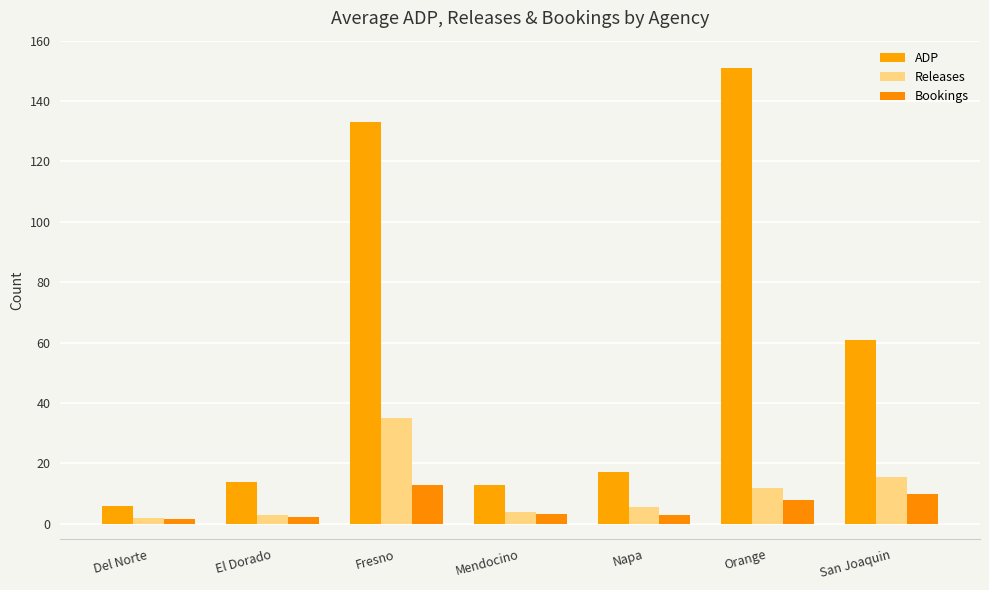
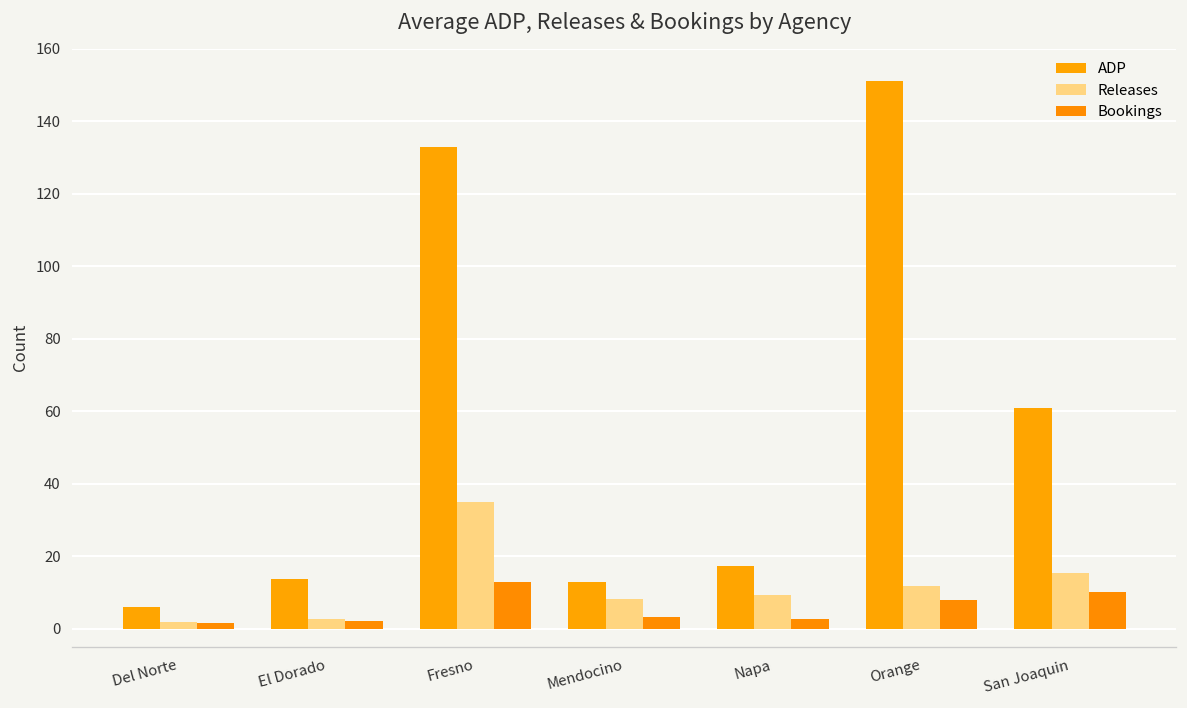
Releases, Mendocino: 4 -> 8
Releases, Napa: 6 -> 9
